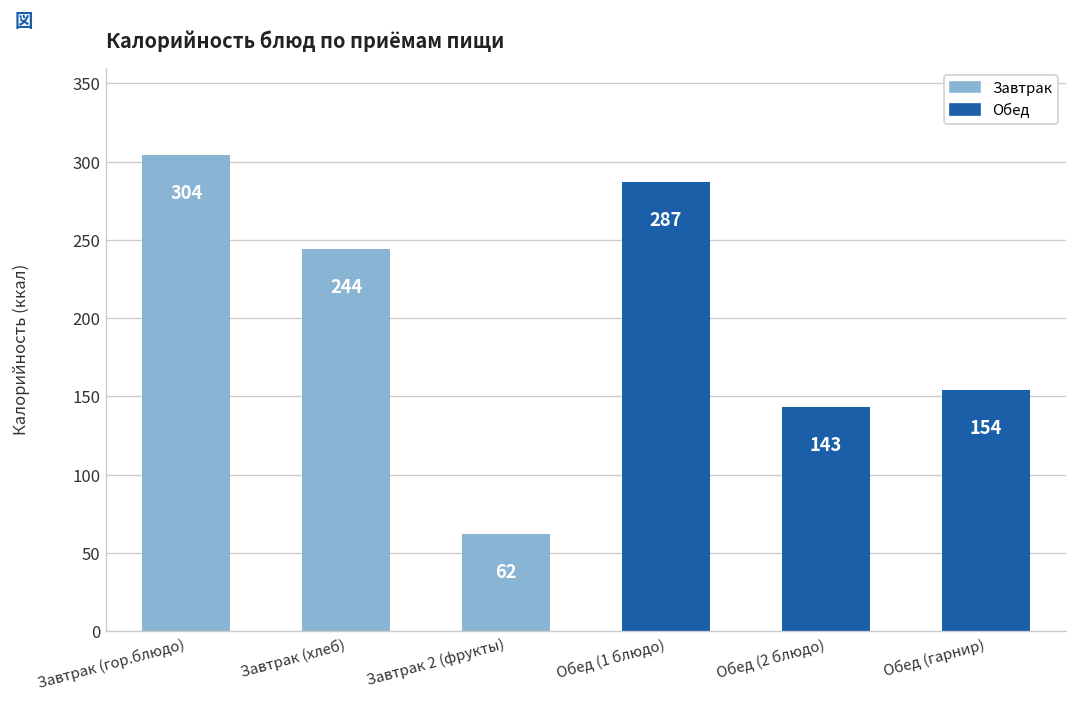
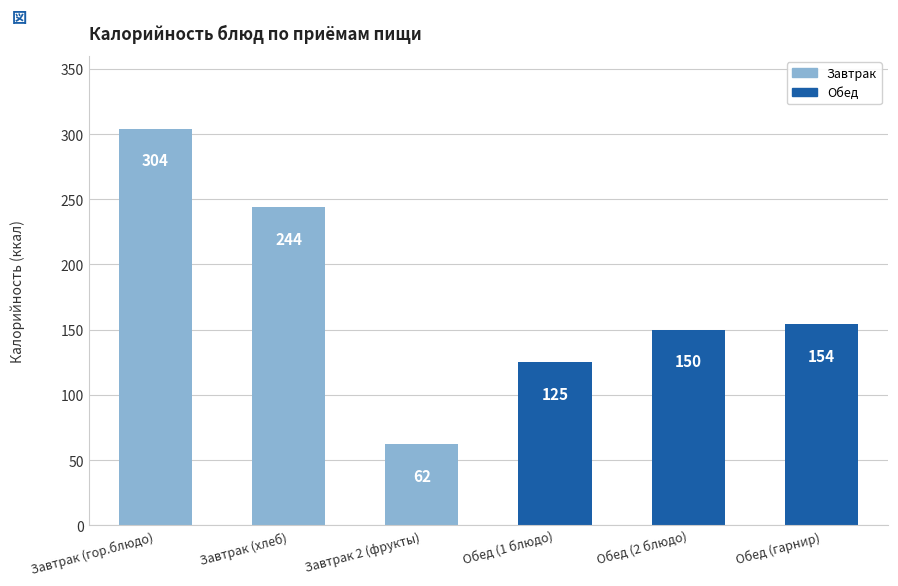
Обед (1 блюдо): 287 -> 125
Обед (2 блюдо): 143 -> 150
